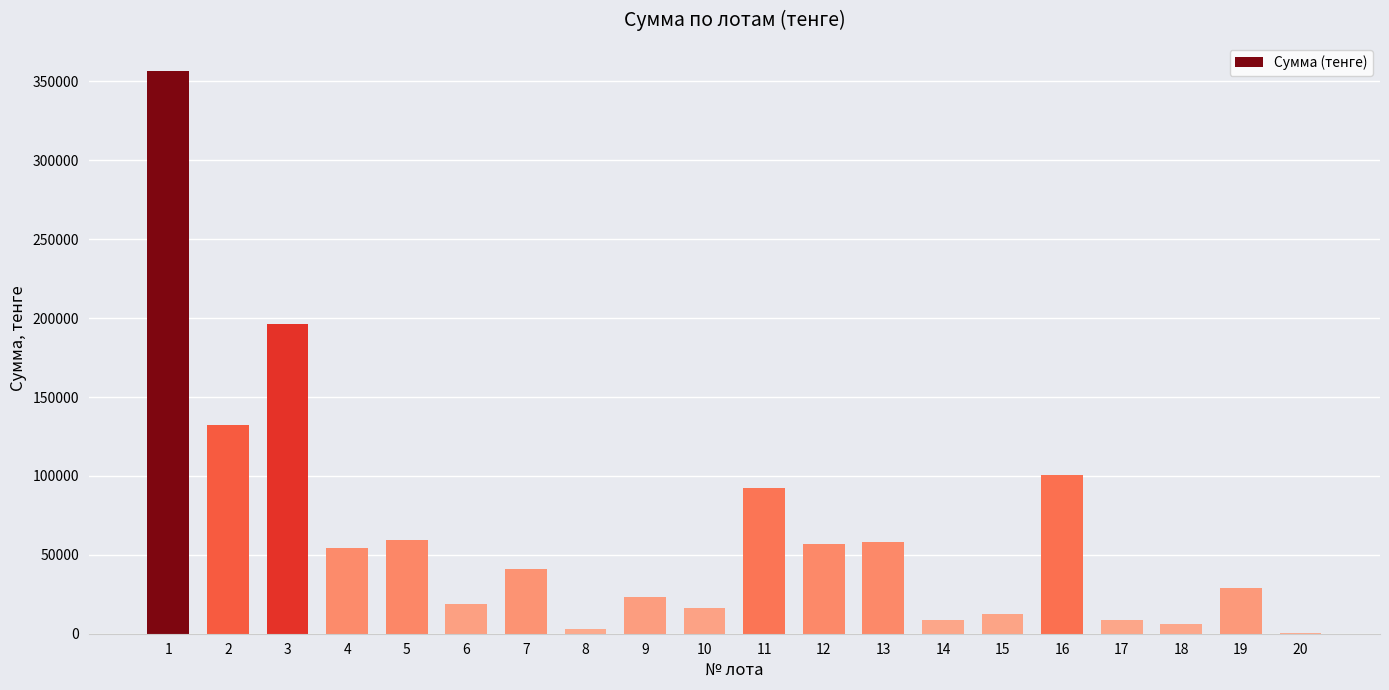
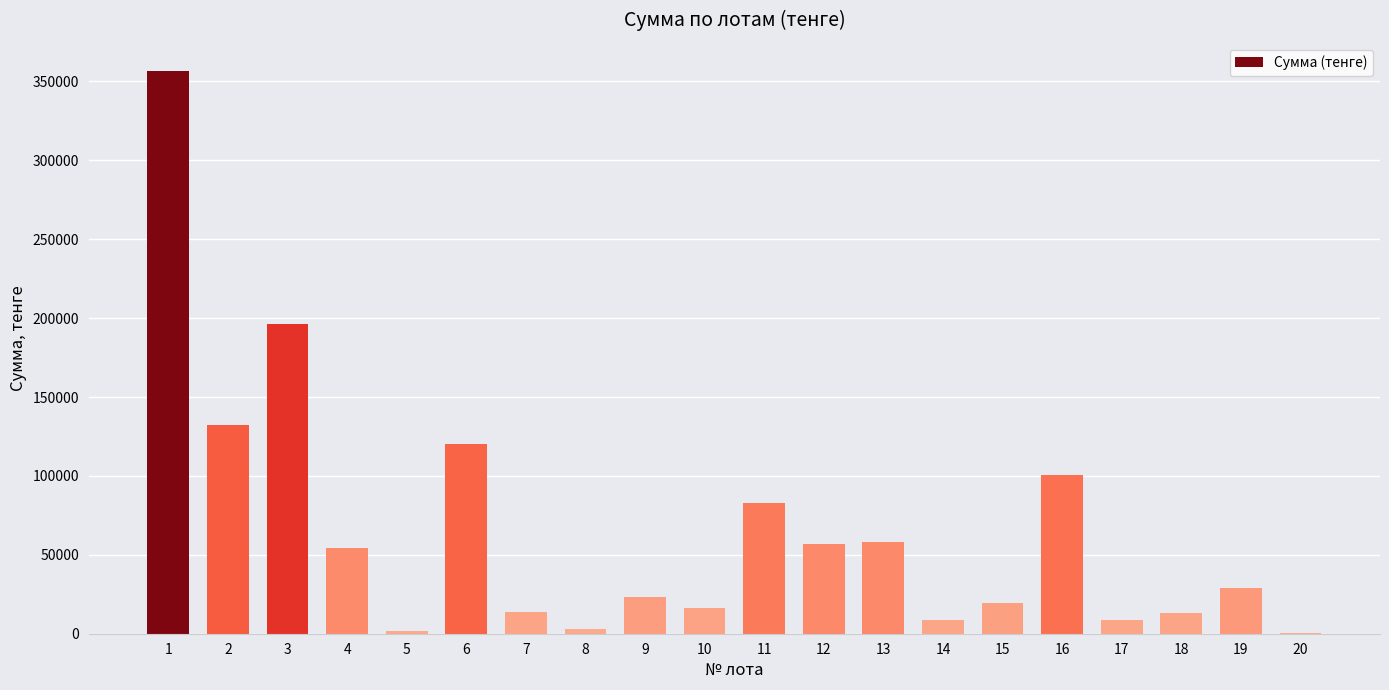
5: 60000 -> 2000
6: 19000 -> 120000
7: 41000 -> 14000
11: 92000 -> 83000
15: 12000 -> 19000
18: 6000 -> 13000
